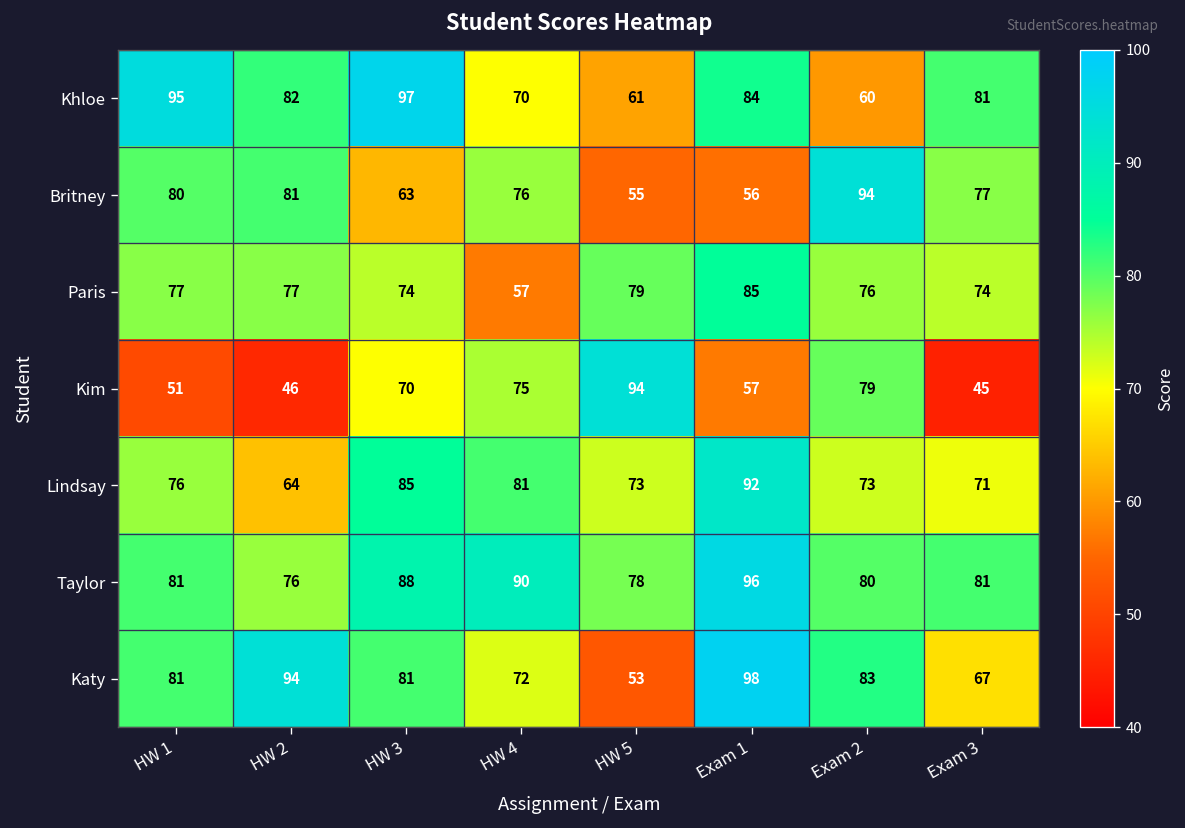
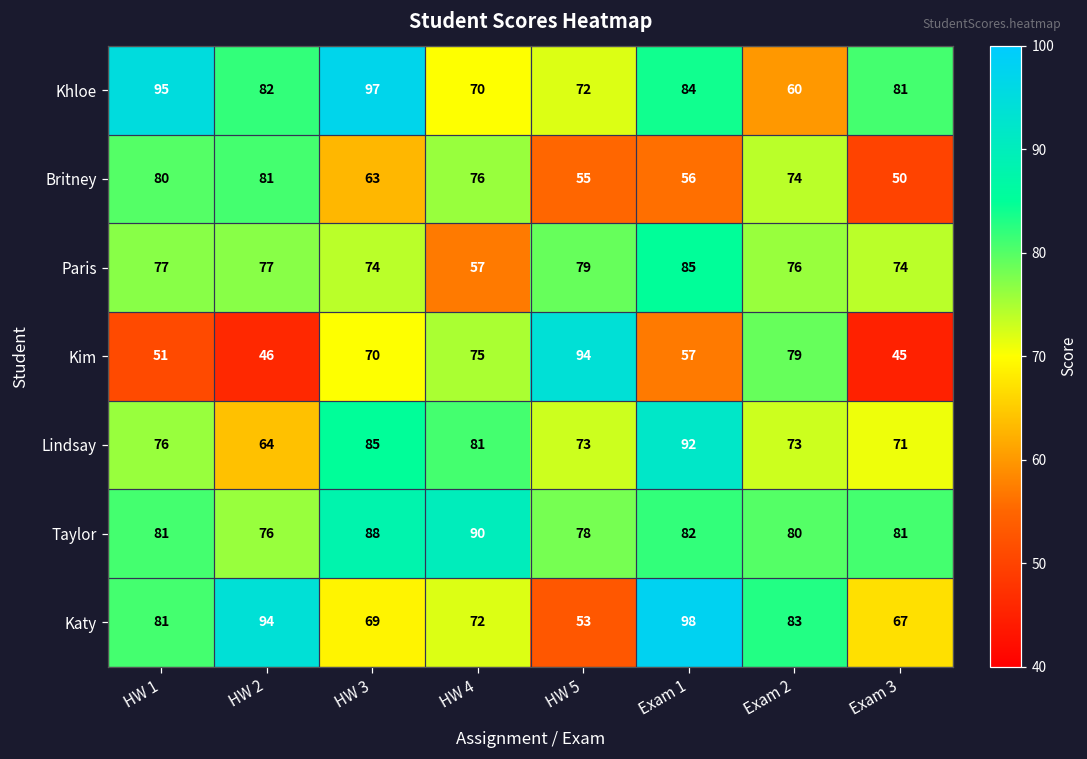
Khloe, HW 5: 61 -> 72
Britney, Exam 2: 94 -> 74
Britney, Exam 3: 77 -> 50
Taylor, Exam 1: 96 -> 82
Katy, HW 3: 81 -> 69
